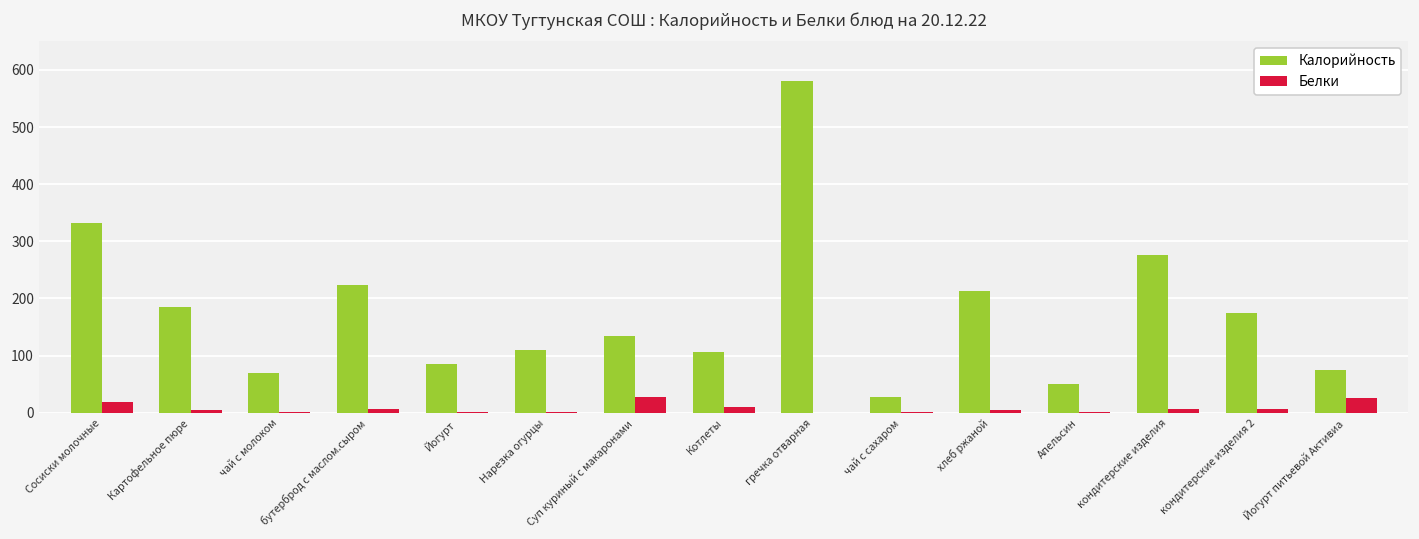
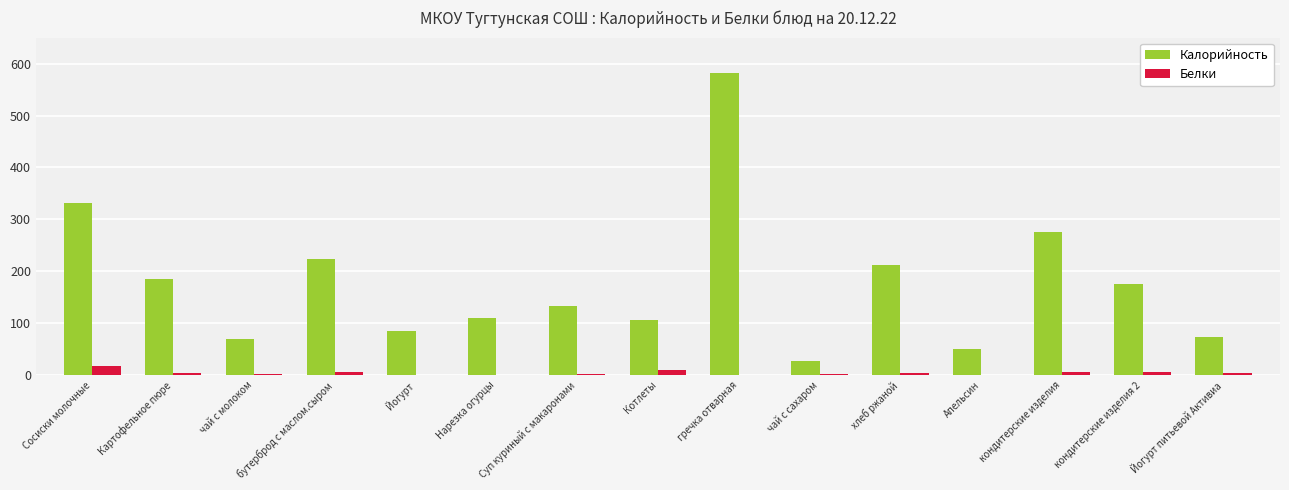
Белки, Суп куриный с макаронами: 30 -> 0
Белки, Йогурт питьевой Активиа: 30 -> 0
